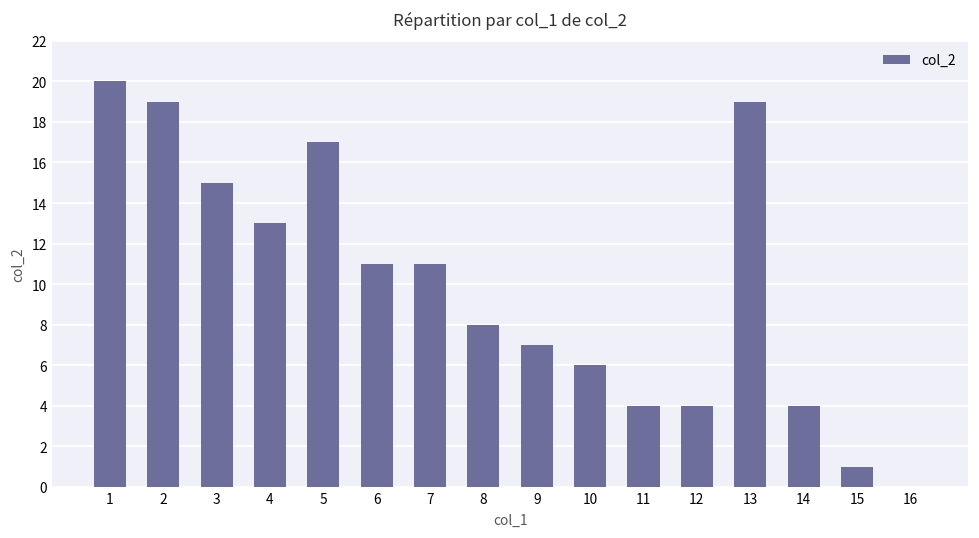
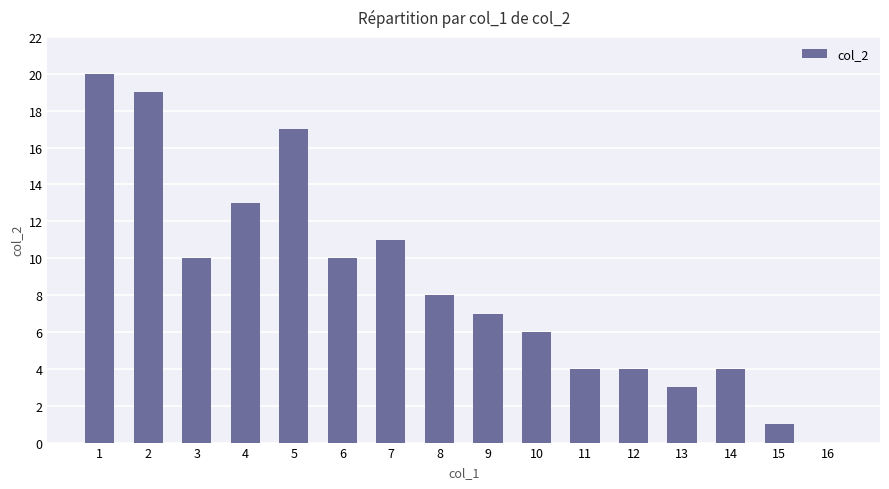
3: 15 -> 10
6: 11 -> 10
13: 19 -> 3
